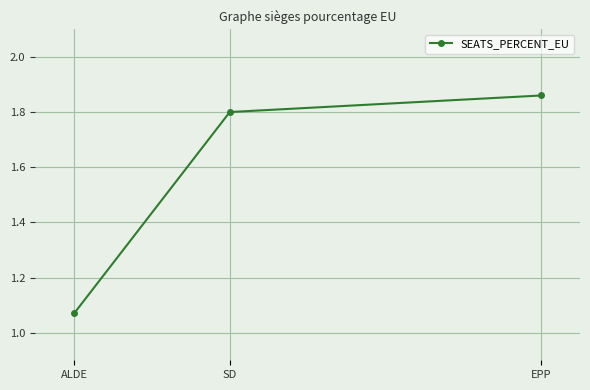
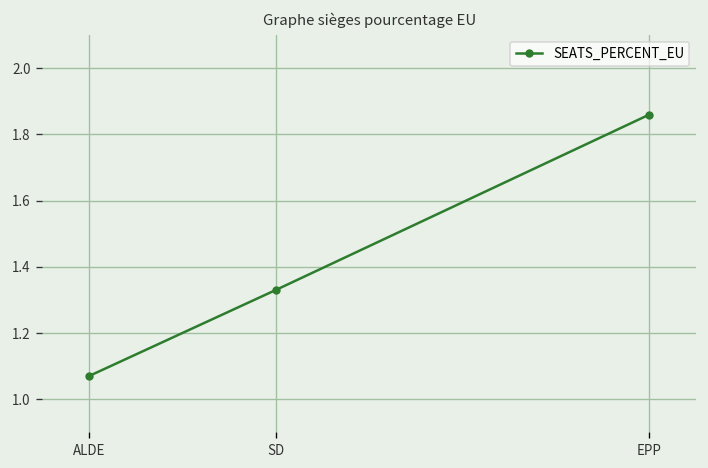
SD: 1.80 -> 1.33
